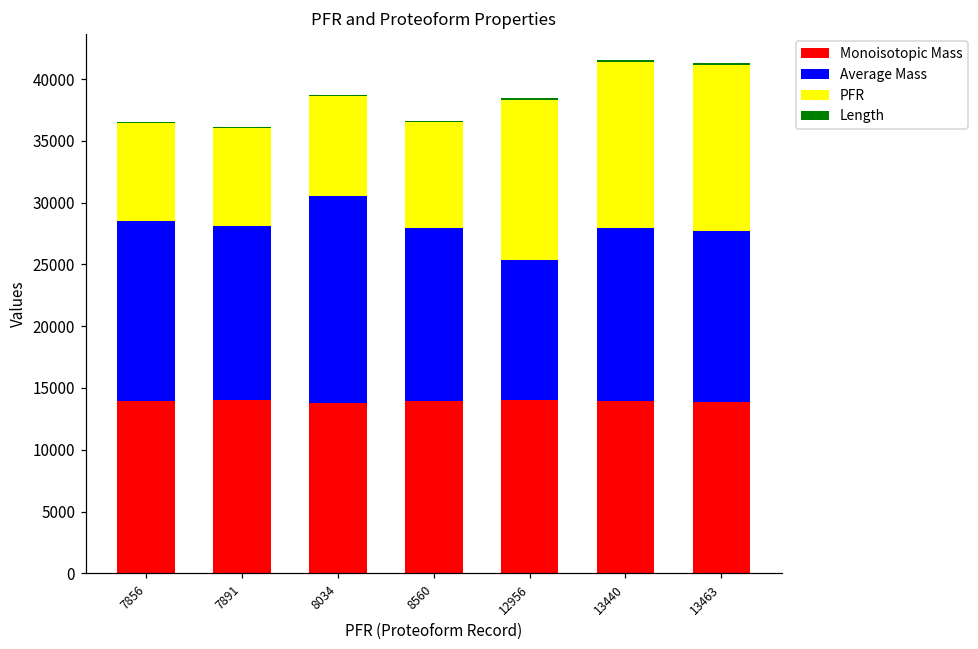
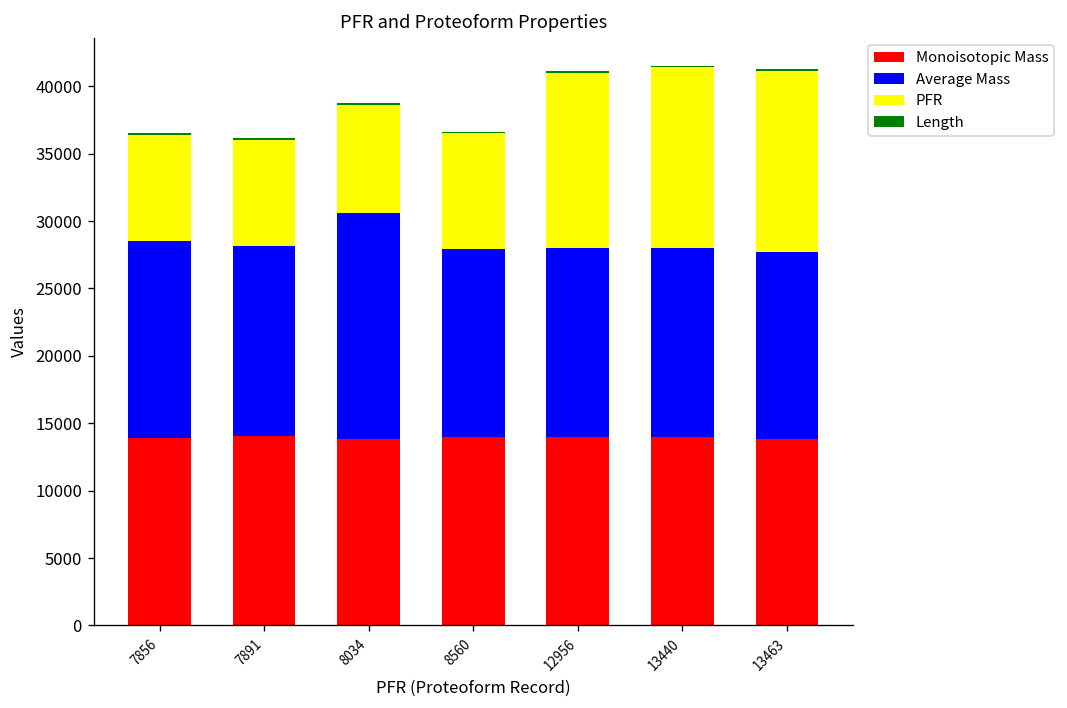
Average Mass, 12956: 11400 -> 14000
